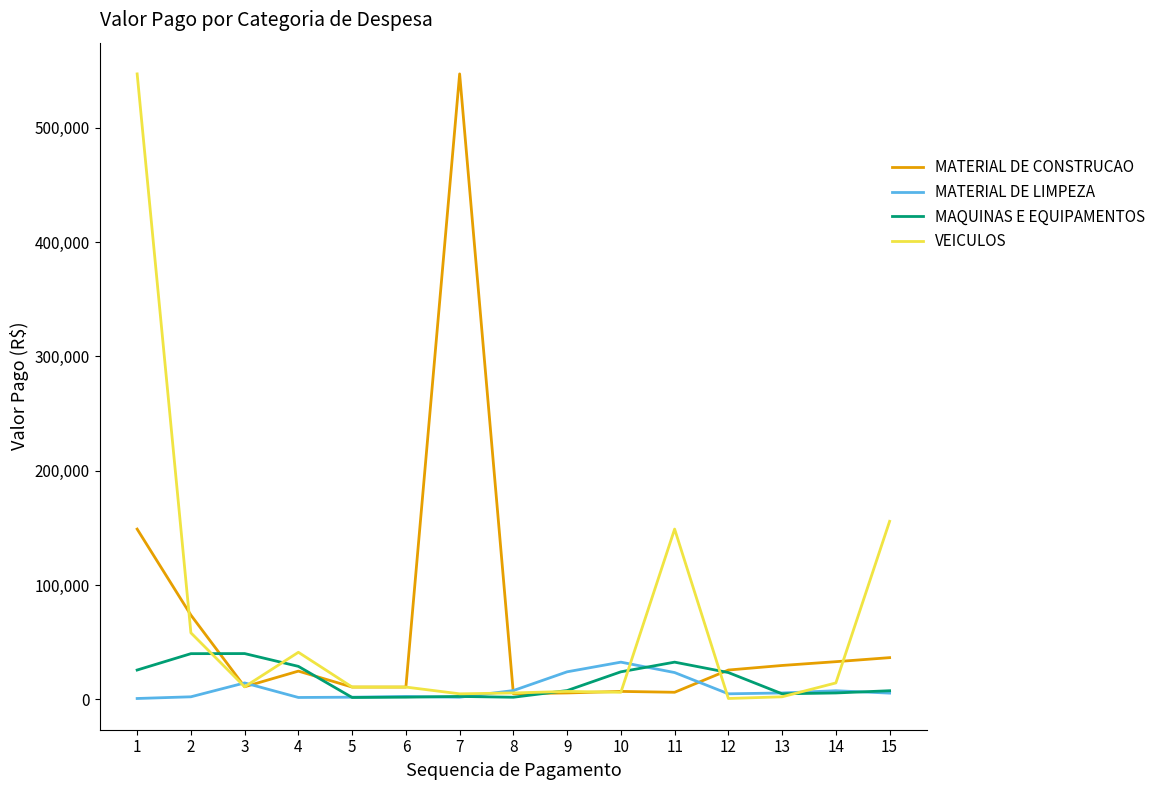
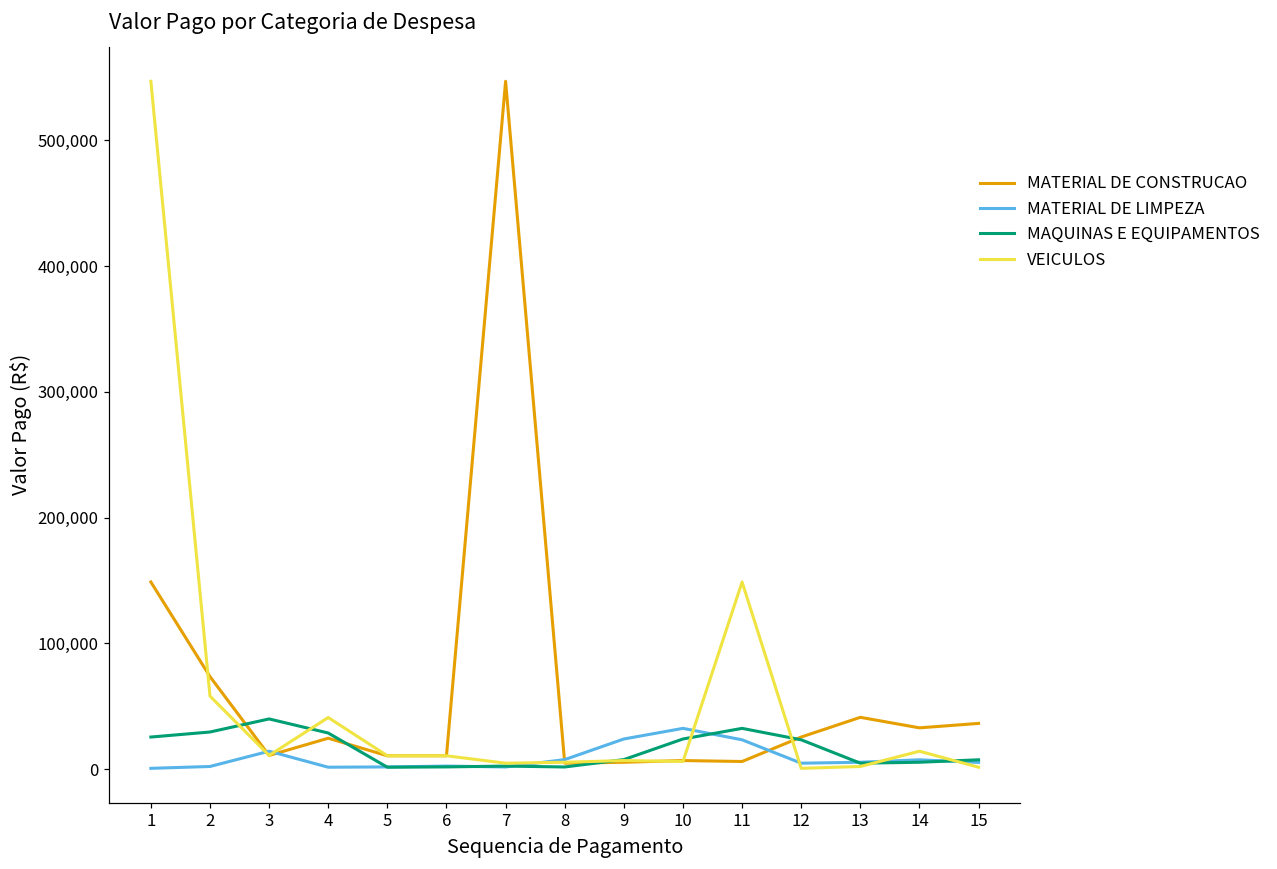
MAQUINAS E EQUIPAMENTOS, 2: 40,000 -> 30,000
MATERIAL DE CONSTRUCAO, 13: 30,000 -> 41,000
VEICULOS, 15: 156,000 -> 2,000
